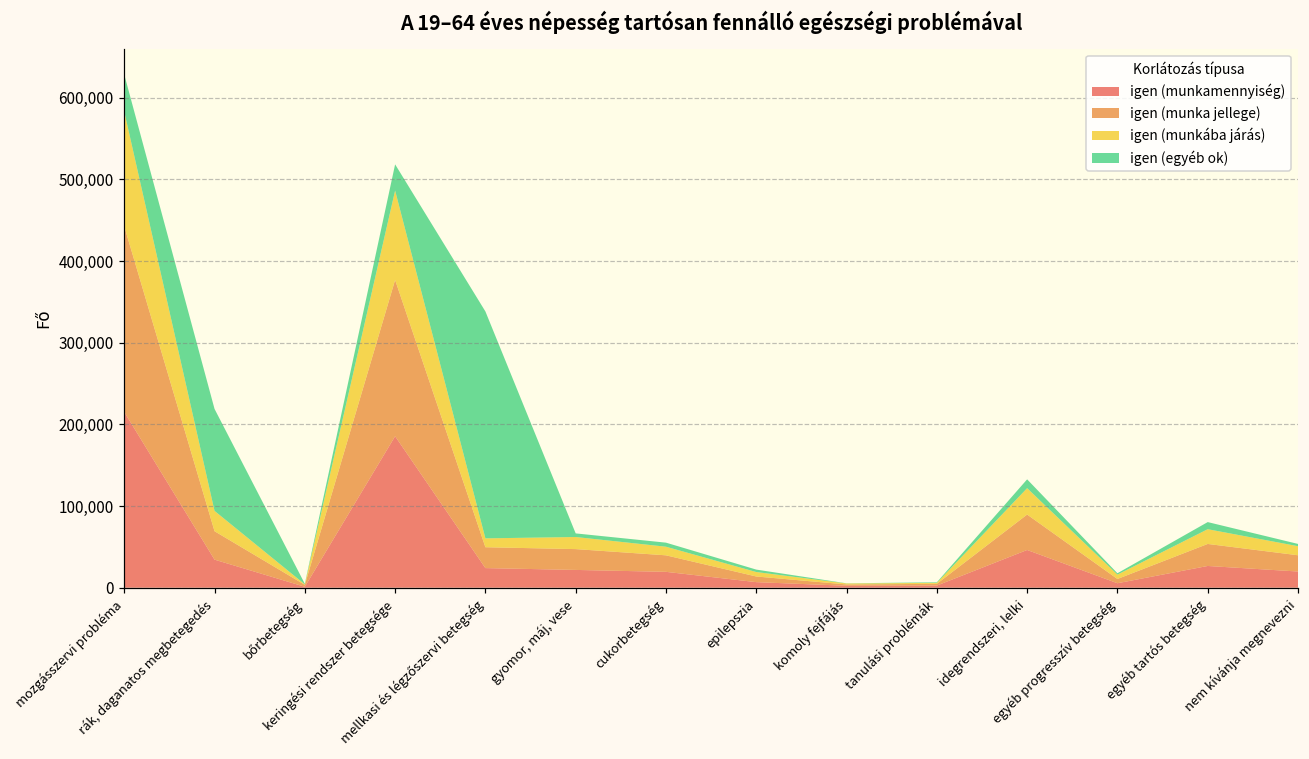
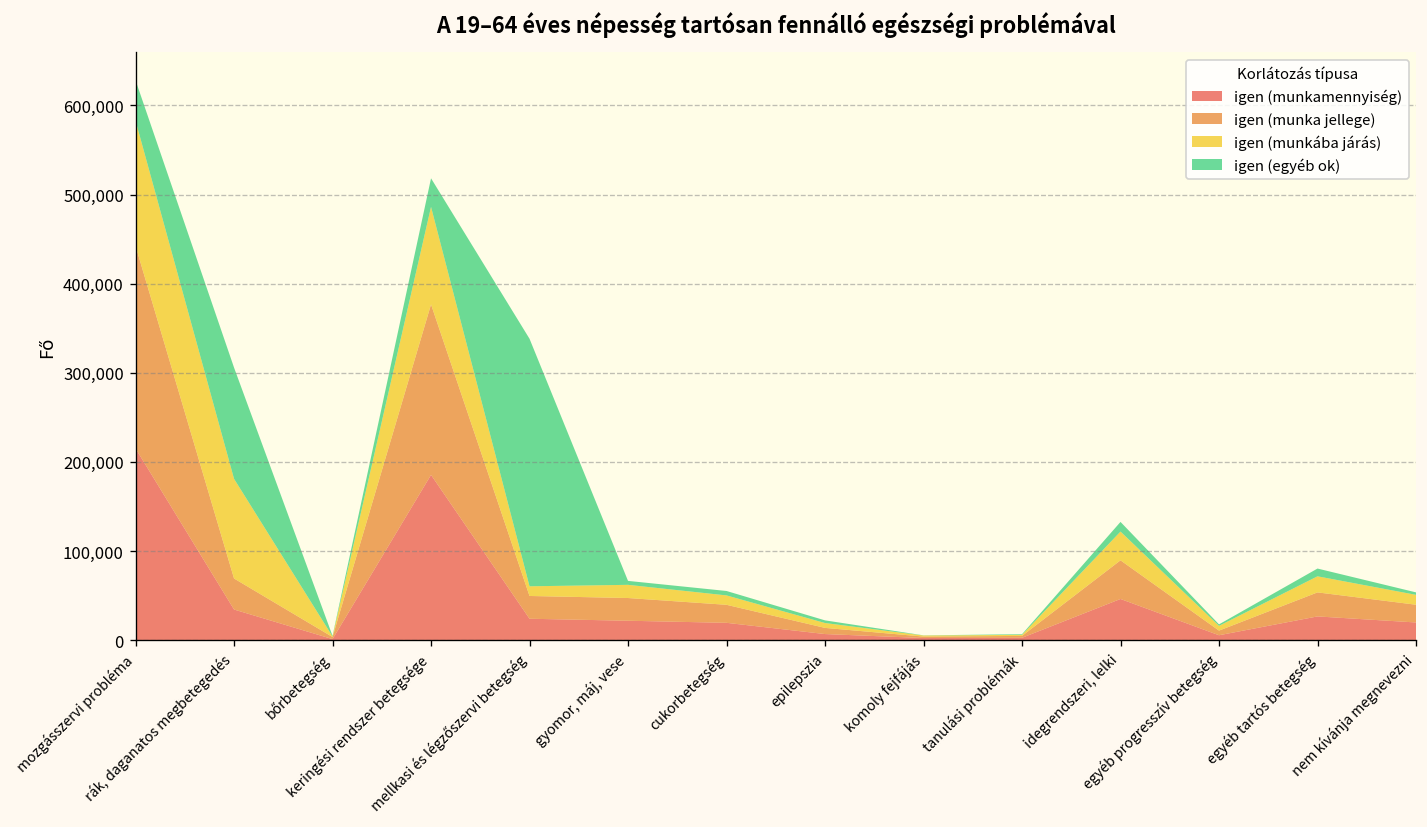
igen (munkába járás), rák, daganatos megbetegedés: 20,000 -> 110,000
